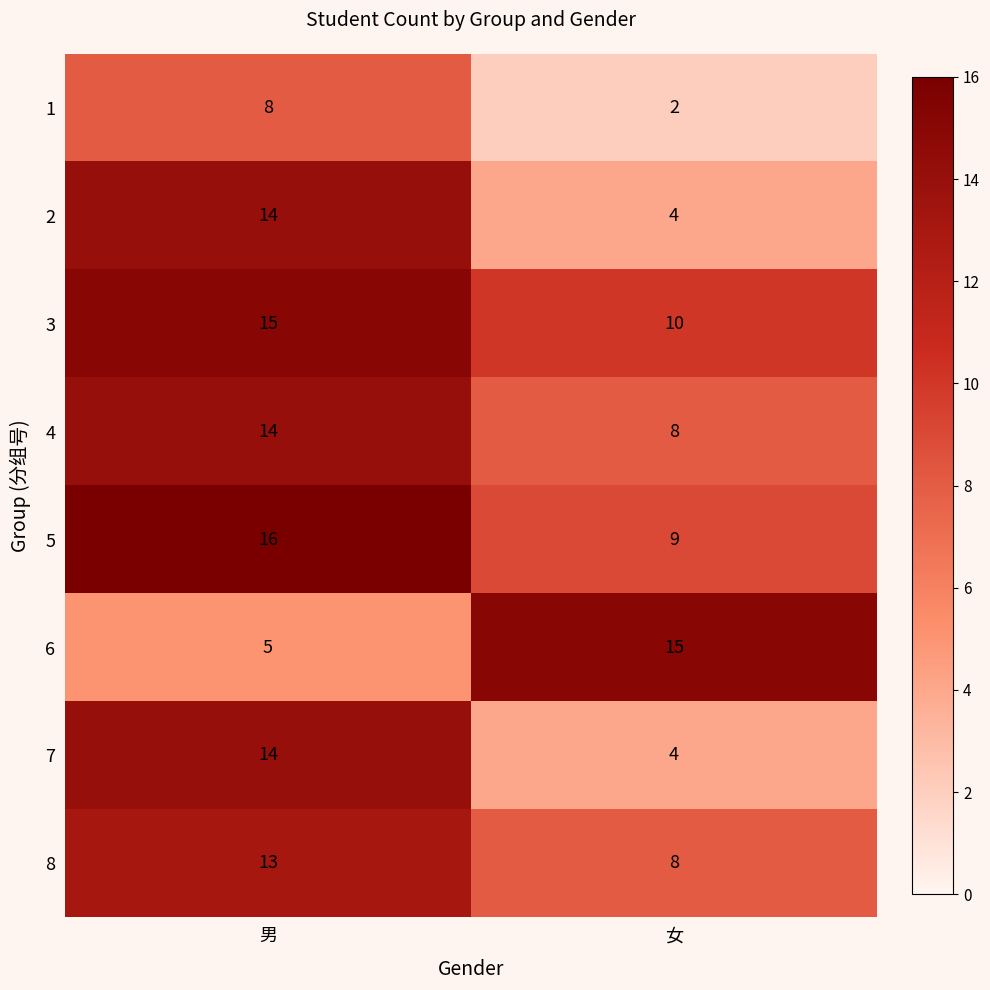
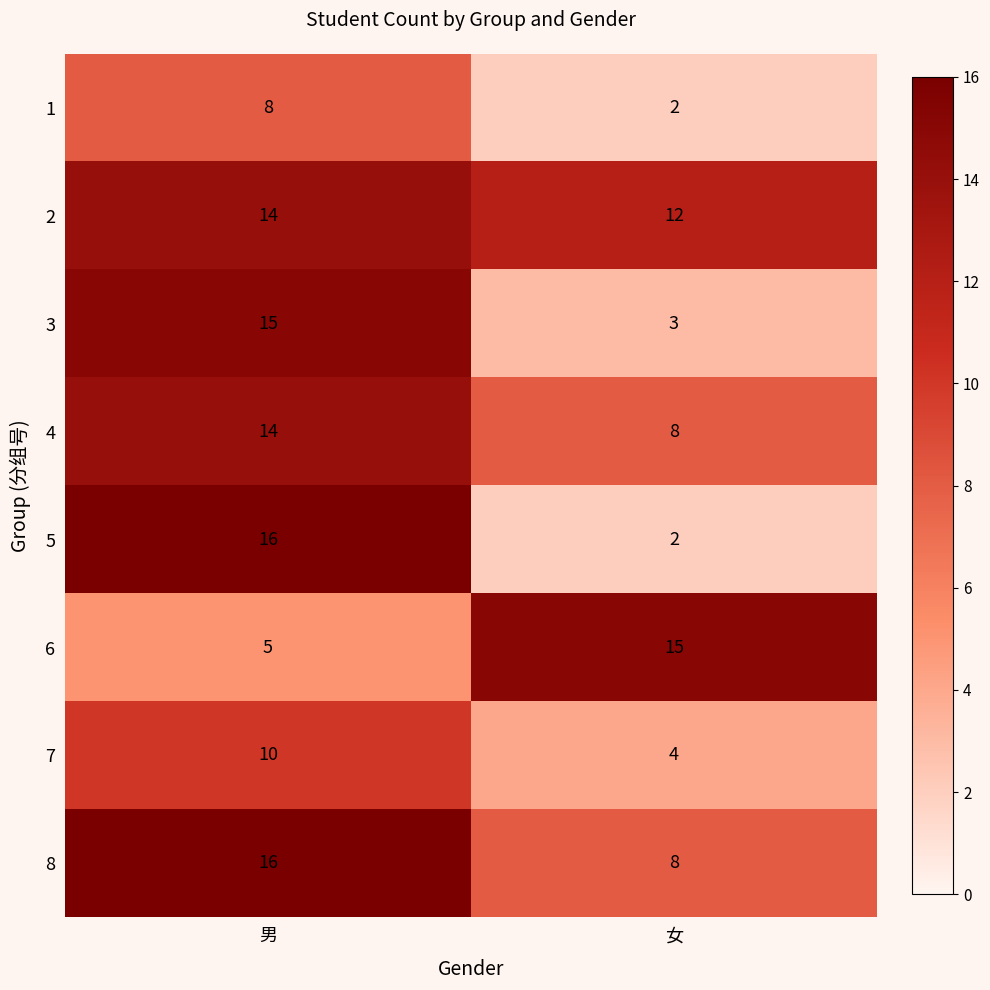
2, 女: 4 -> 12
3, 女: 10 -> 3
5, 女: 9 -> 2
7, 男: 14 -> 10
8, 男: 13 -> 16
